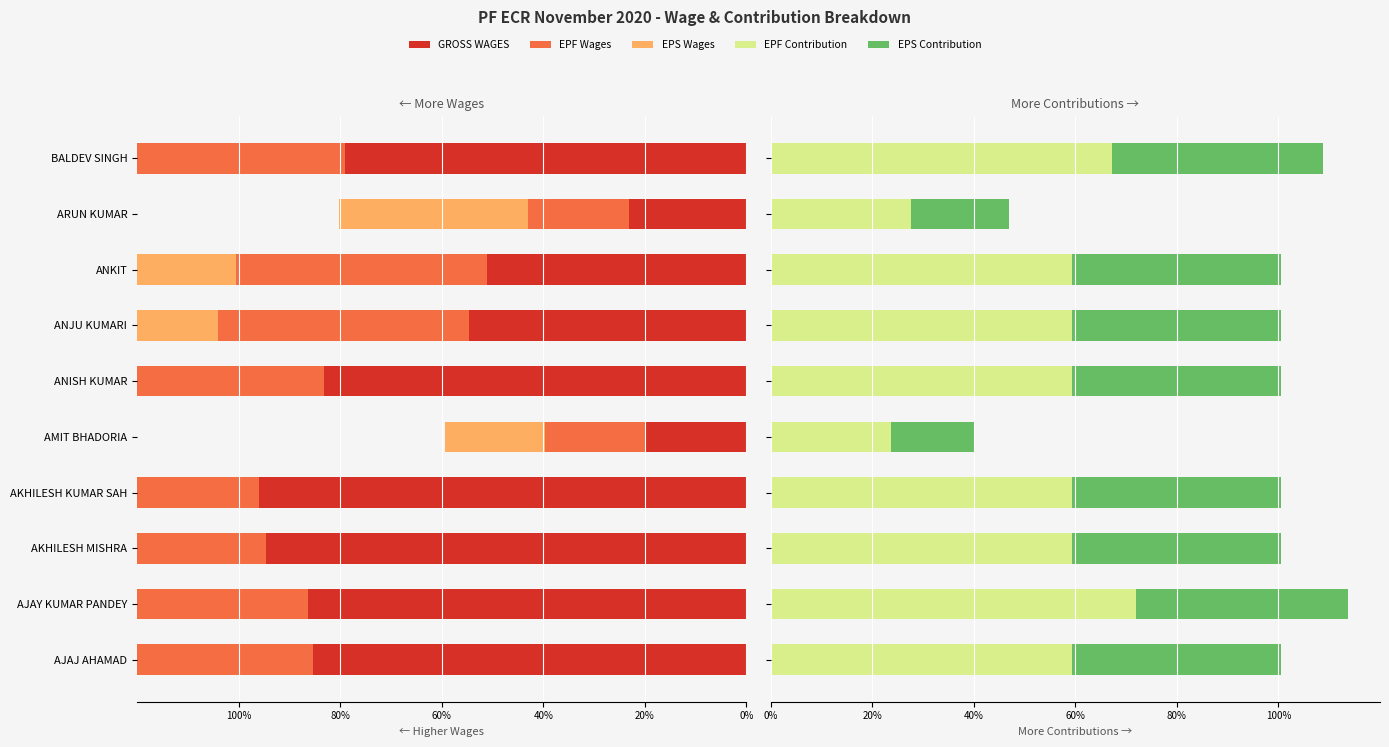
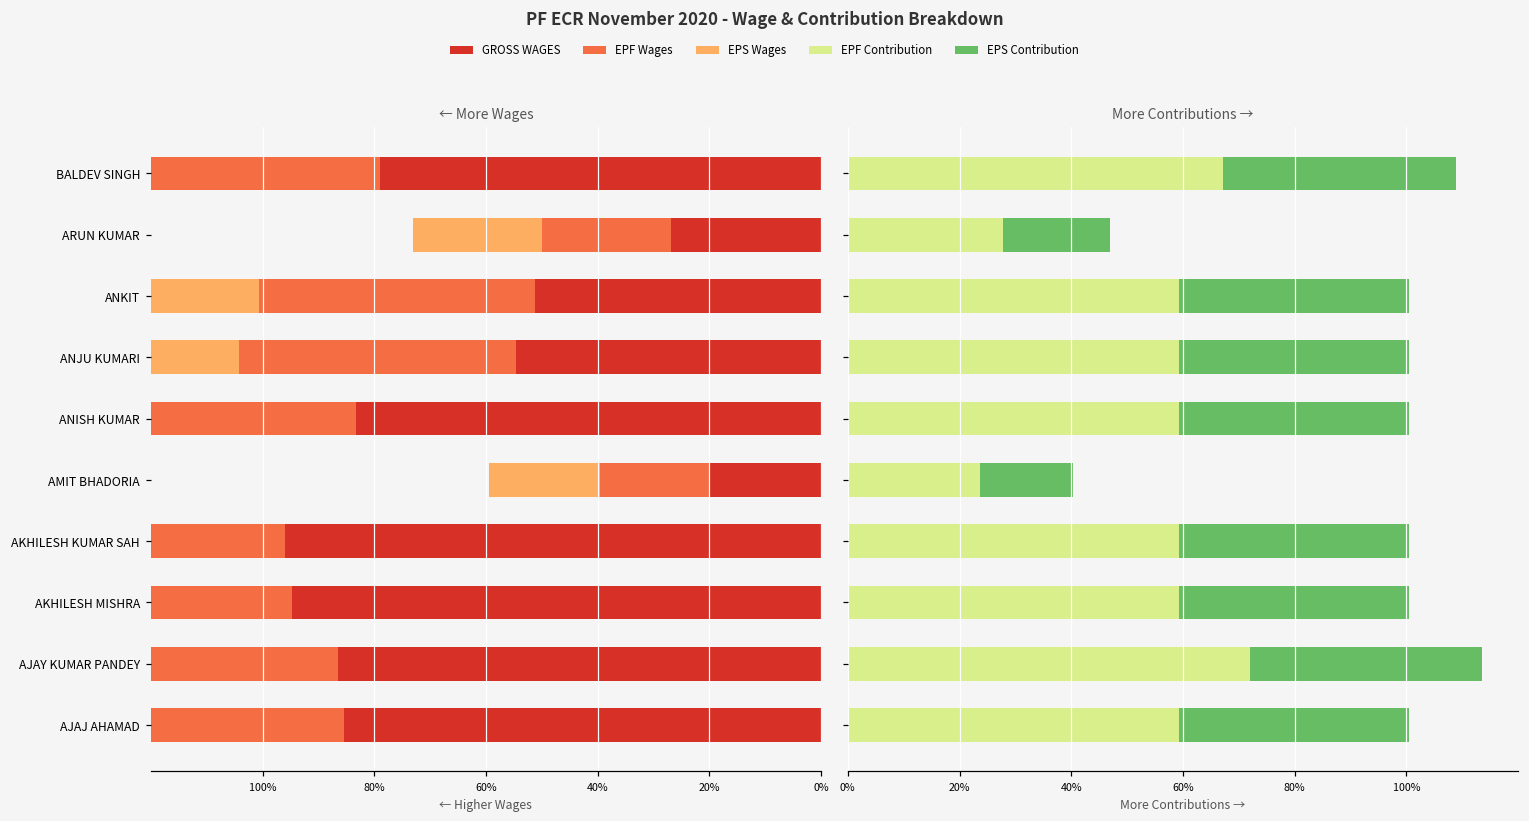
← More Wages, GROSS WAGES, ARUN KUMAR: 23% -> 27%
← More Wages, EPF Wages, ARUN KUMAR: 20% -> 23%
← More Wages, EPS Wages, ARUN KUMAR: 37% -> 23%
